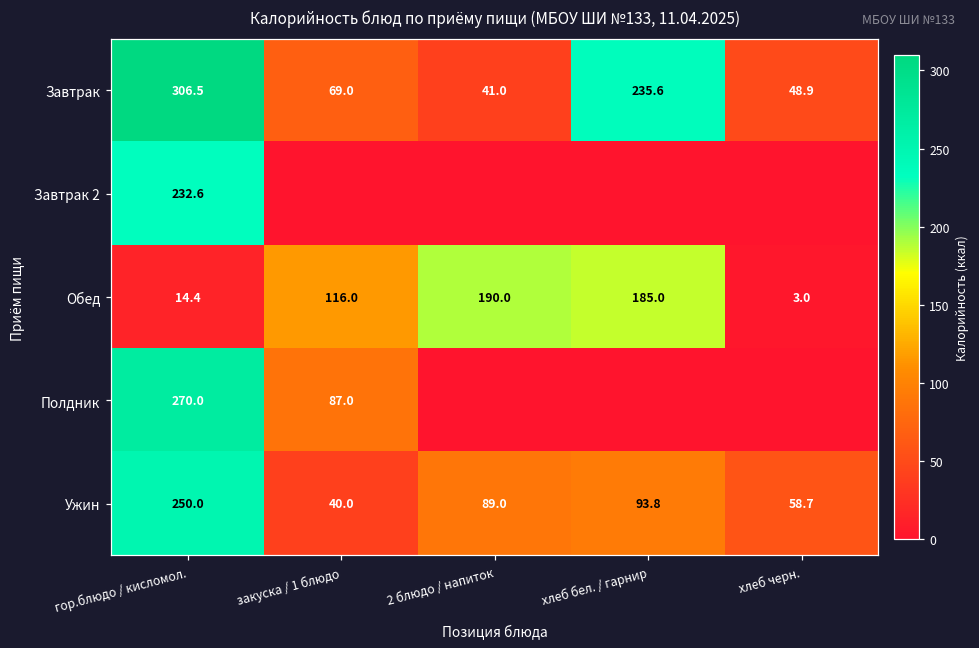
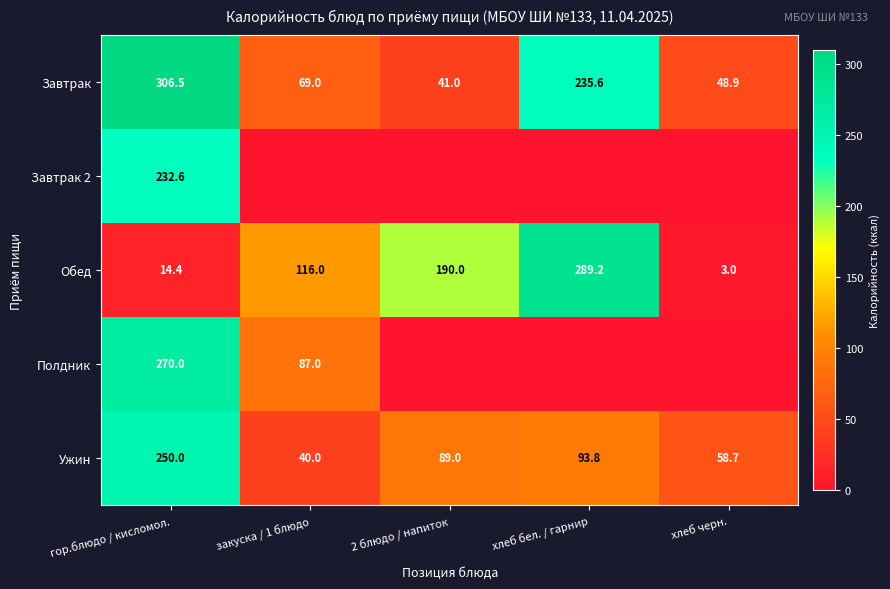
Обед, хлеб бел. / гарнир: 185.0 -> 289.2
